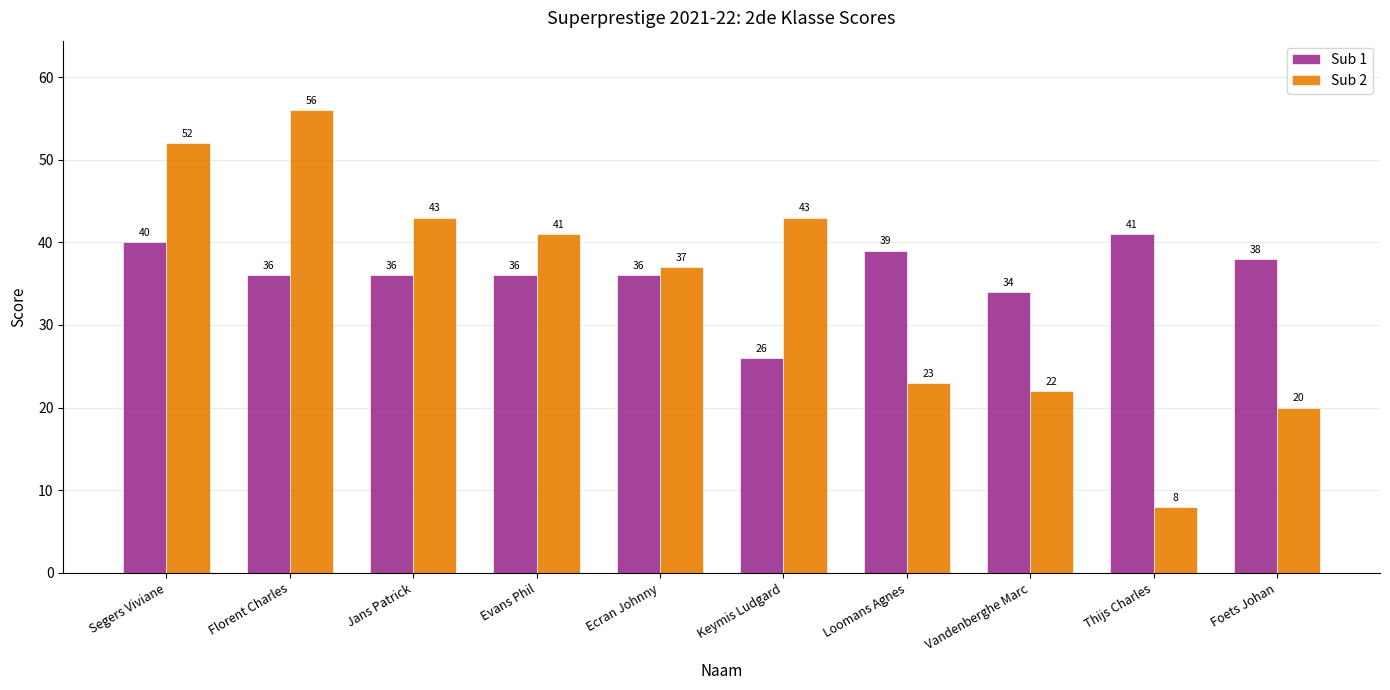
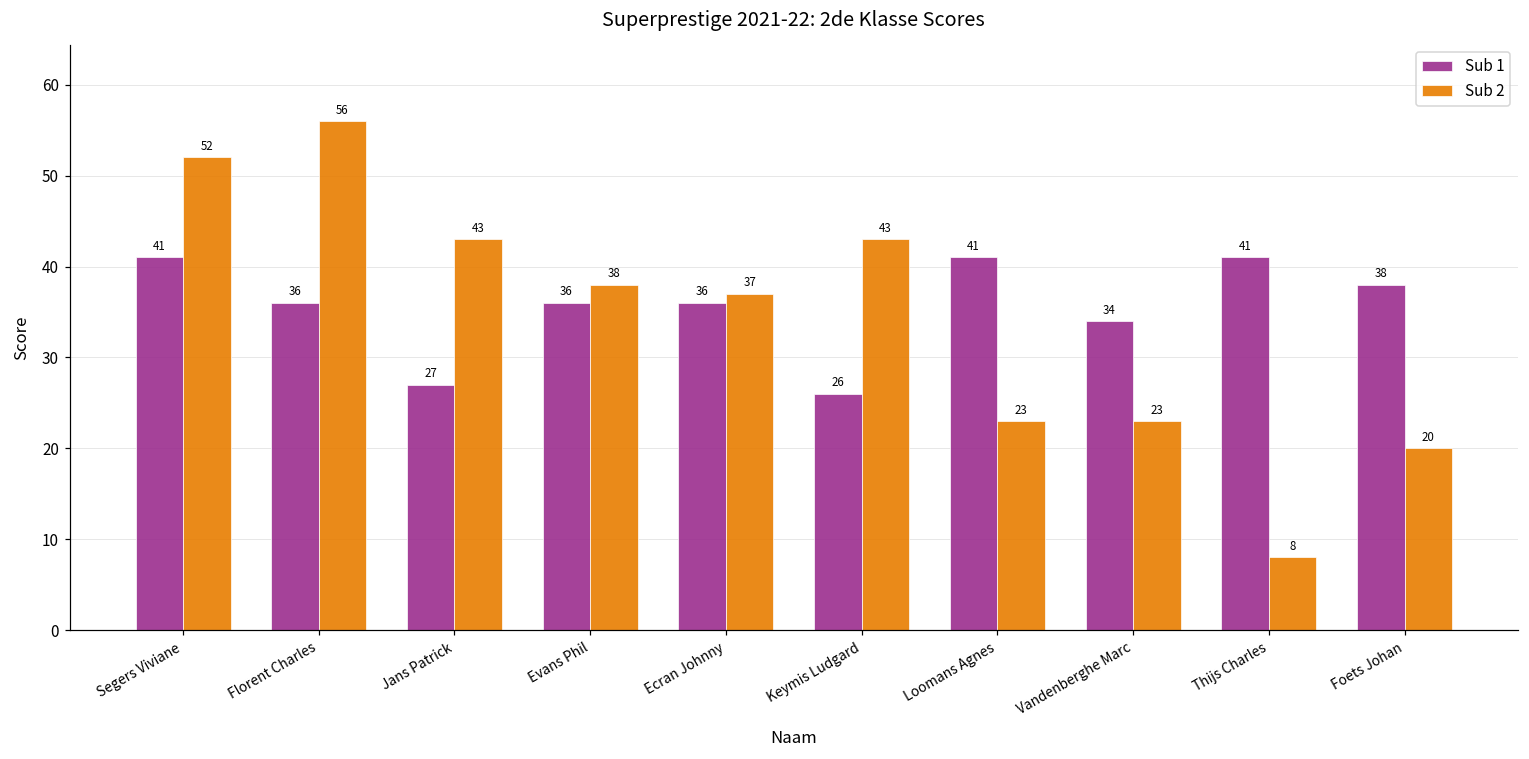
Sub 1, Segers Viviane: 40 -> 41
Sub 1, Jans Patrick: 36 -> 27
Sub 2, Evans Phil: 41 -> 38
Sub 1, Loomans Agnes: 39 -> 41
Sub 2, Vandenberghe Marc: 22 -> 23
